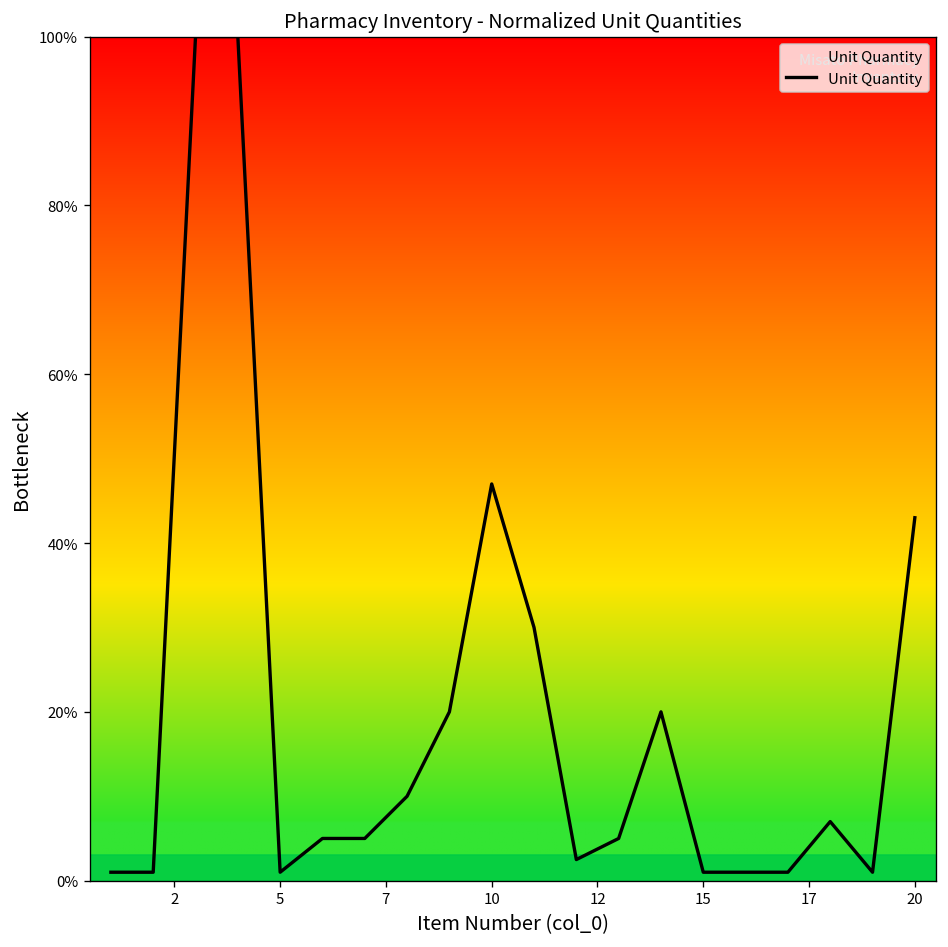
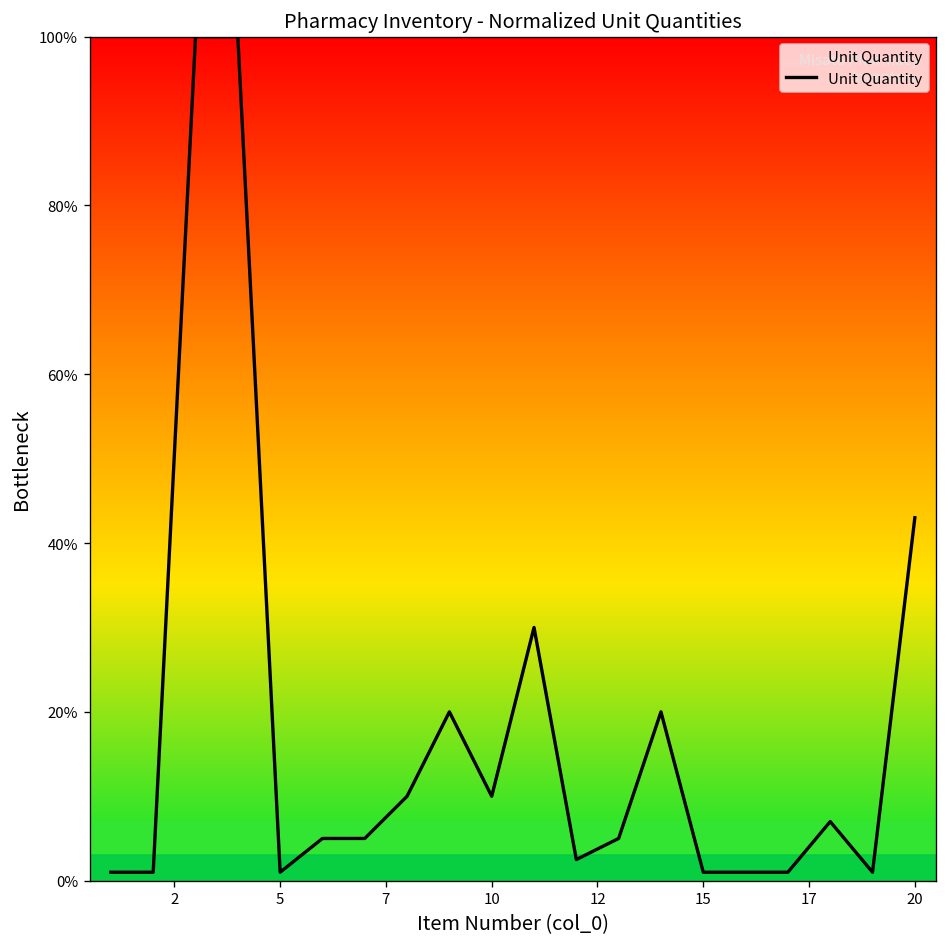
10: 47% -> 10%
